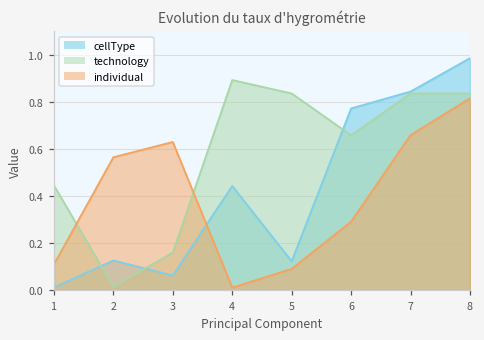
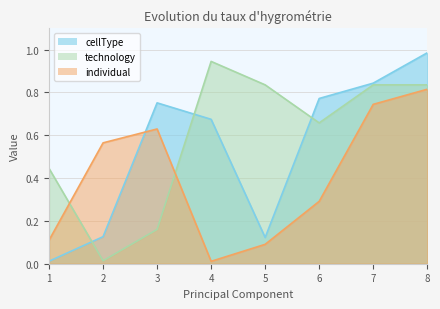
cellType, 3: 0.06 -> 0.75
cellType, 4: 0.44 -> 0.67
technology, 4: 0.89 -> 0.95
individual, 7: 0.66 -> 0.74
